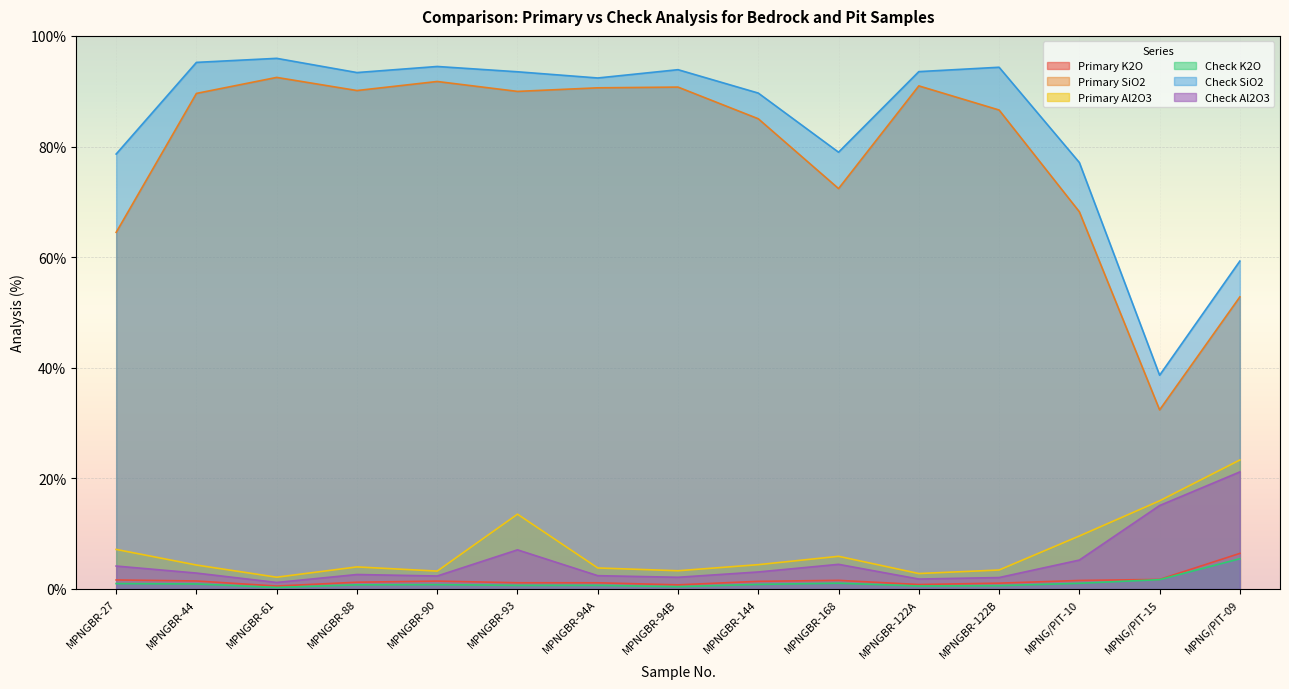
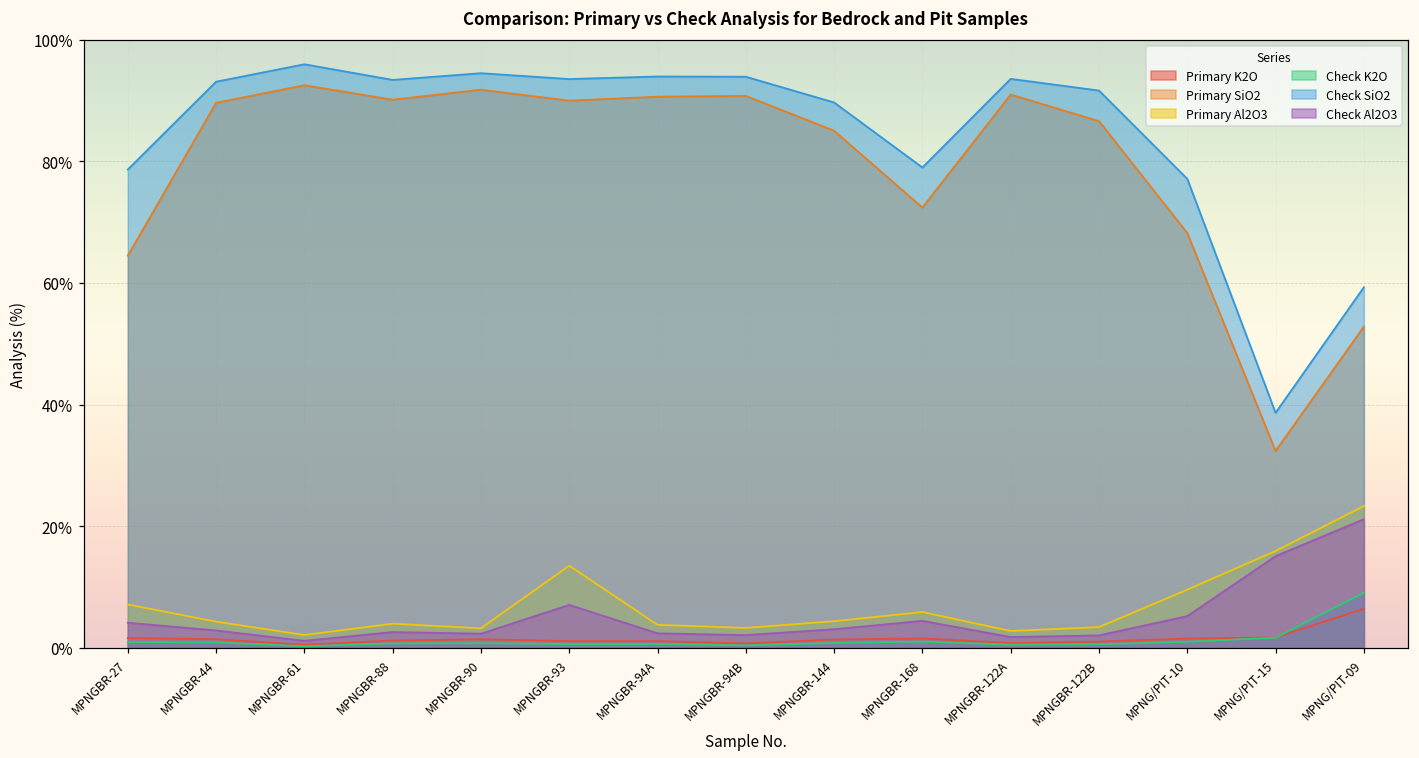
Check SiO2, MPNGBR-44: 95% -> 93%
Check SiO2, MPNGBR-94A: 92% -> 94%
Check SiO2, MPNGBR-122B: 94% -> 92%
Check K2O, MPNG/PIT-09: 5% -> 9%
